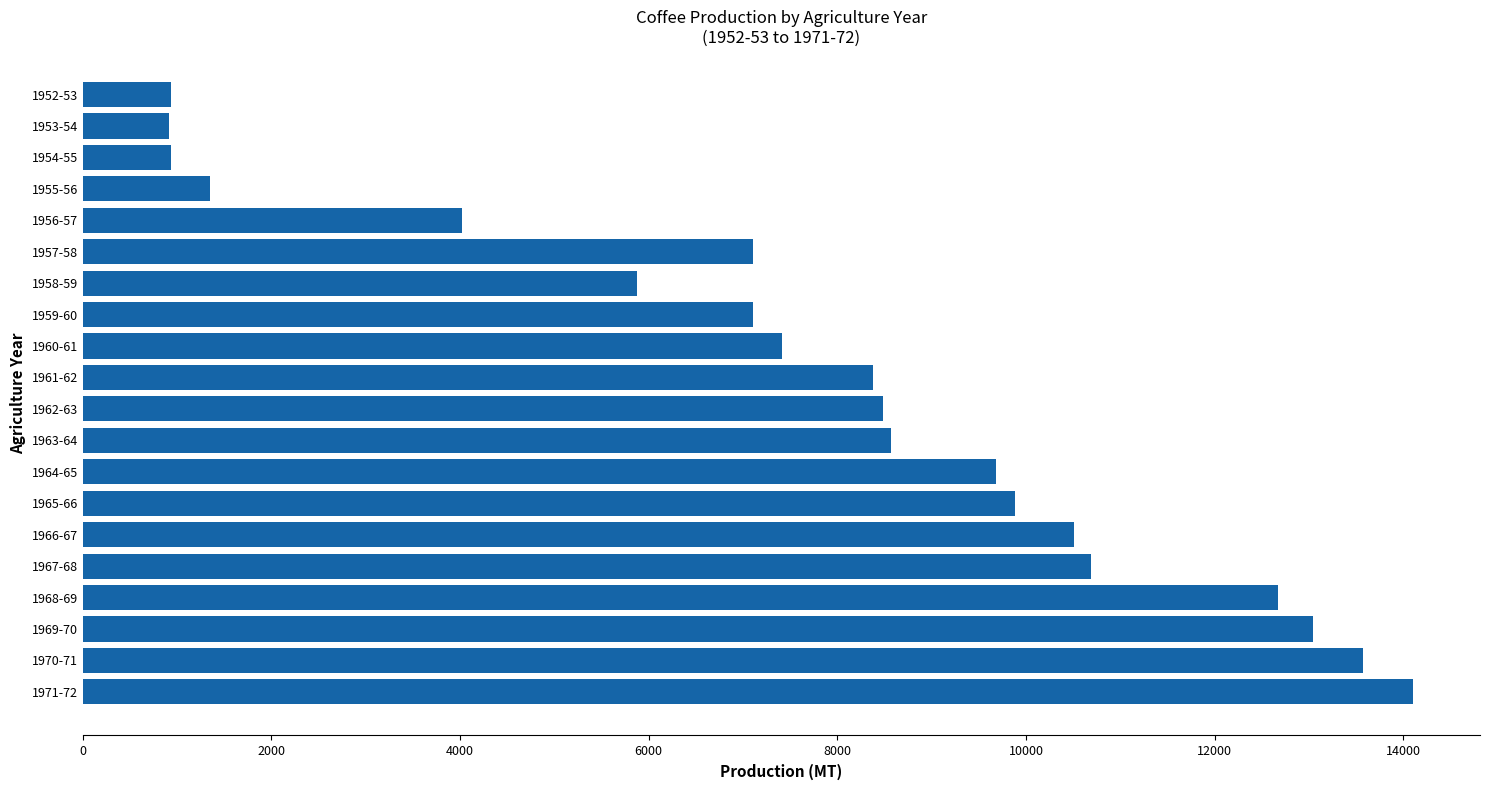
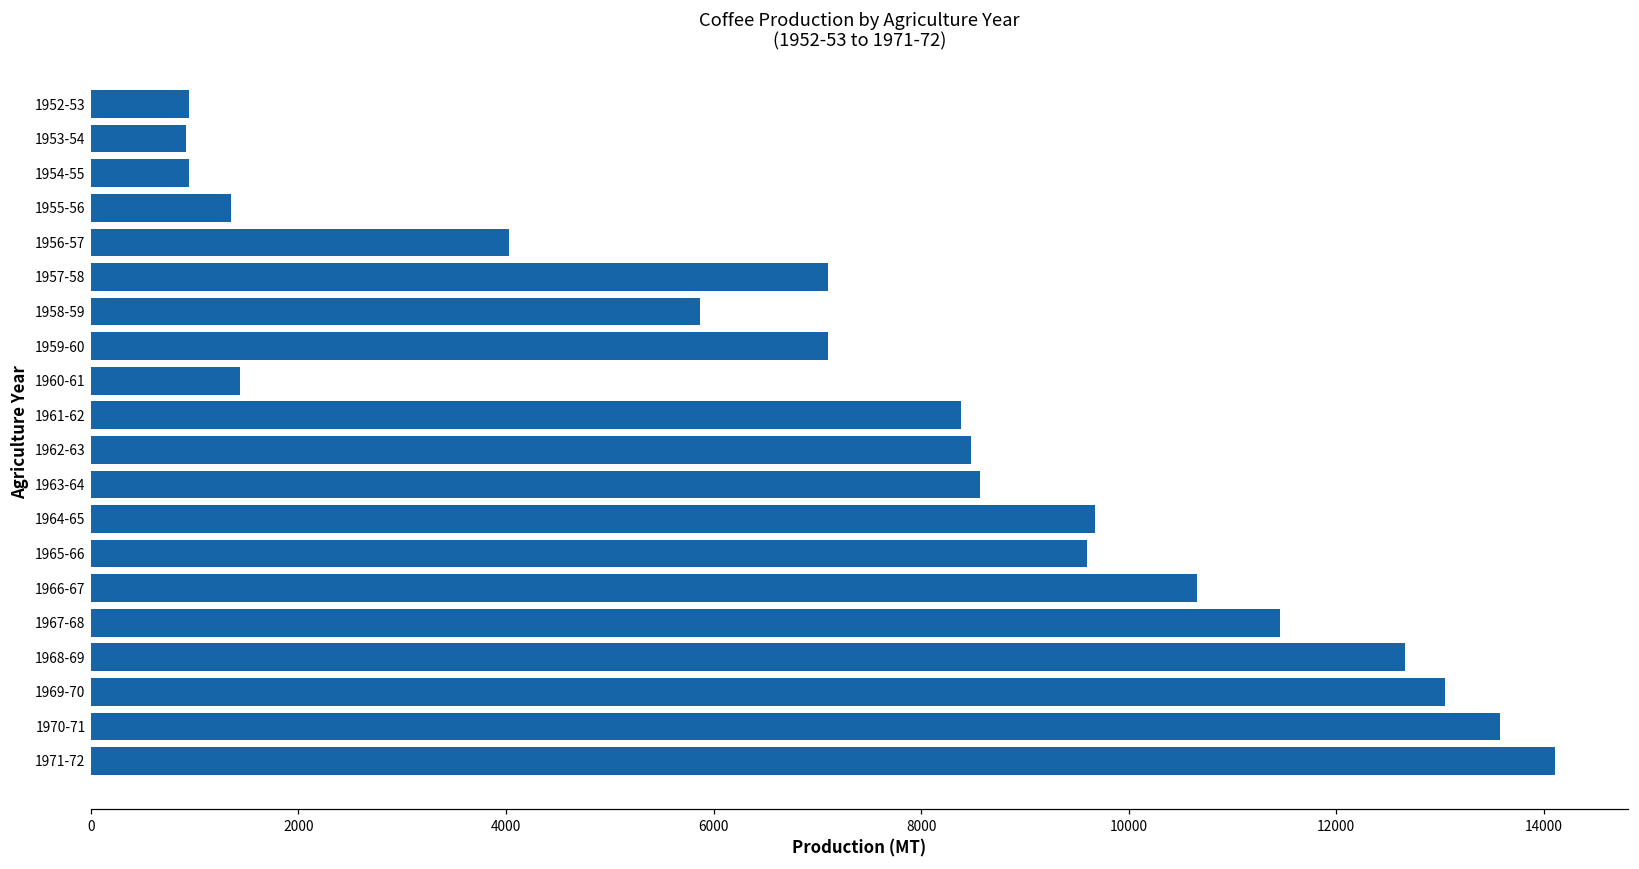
1960-61: 7400 -> 1400
1965-66: 9900 -> 9600
1966-67: 10500 -> 10700
1967-68: 10700 -> 11500
